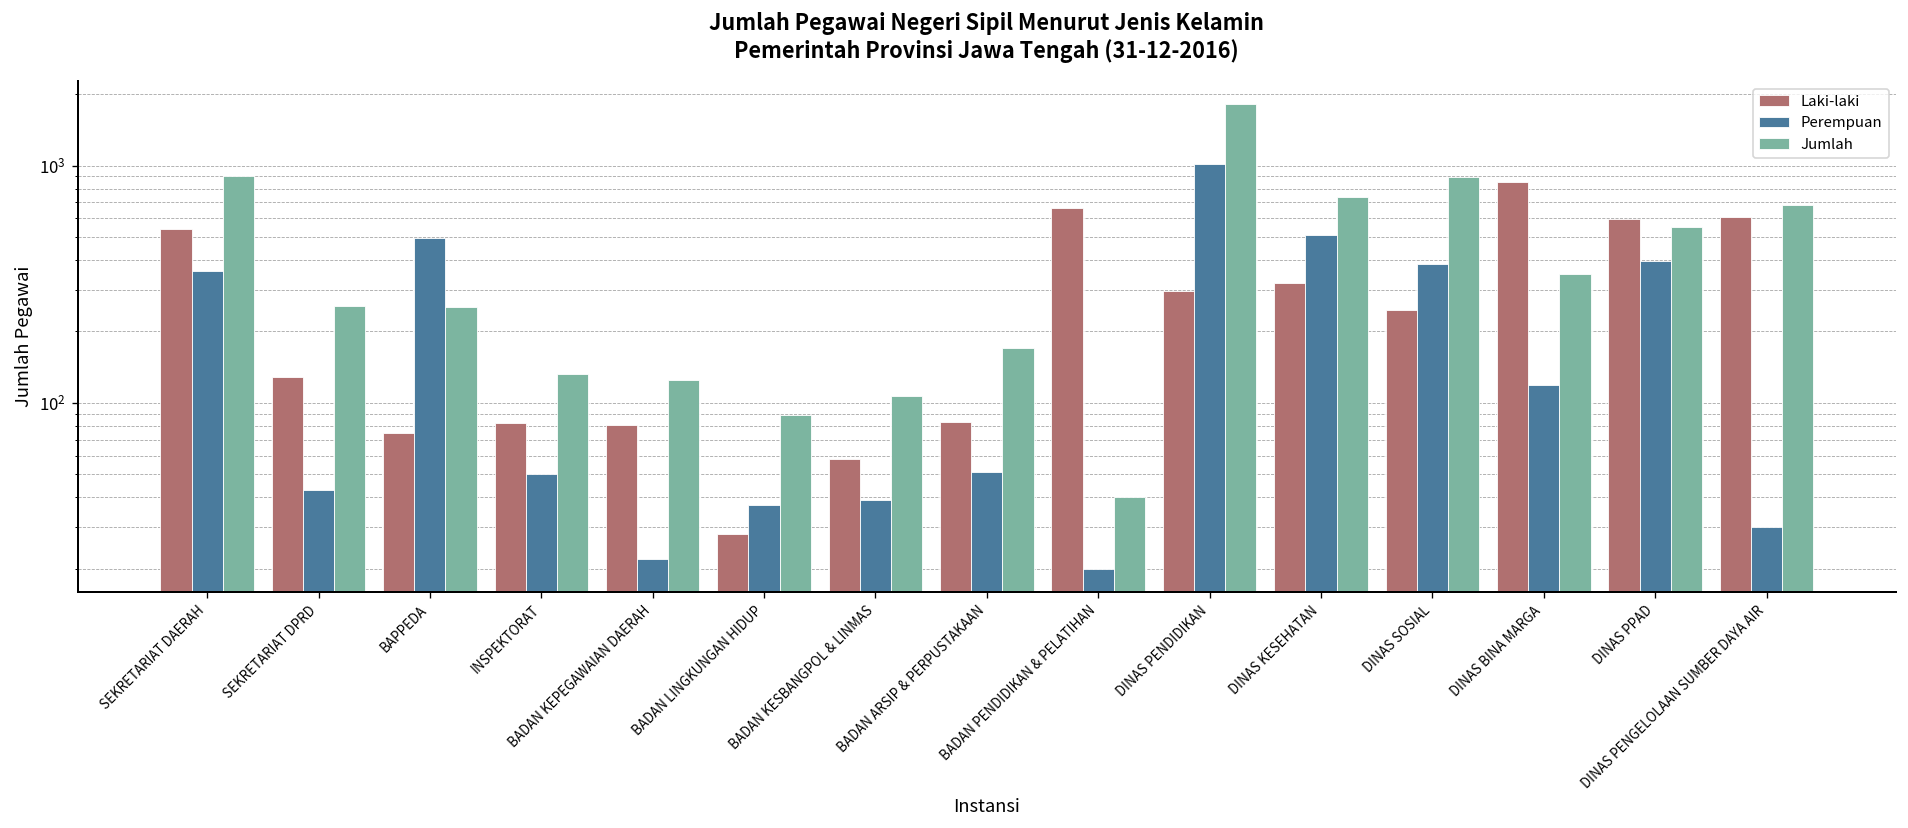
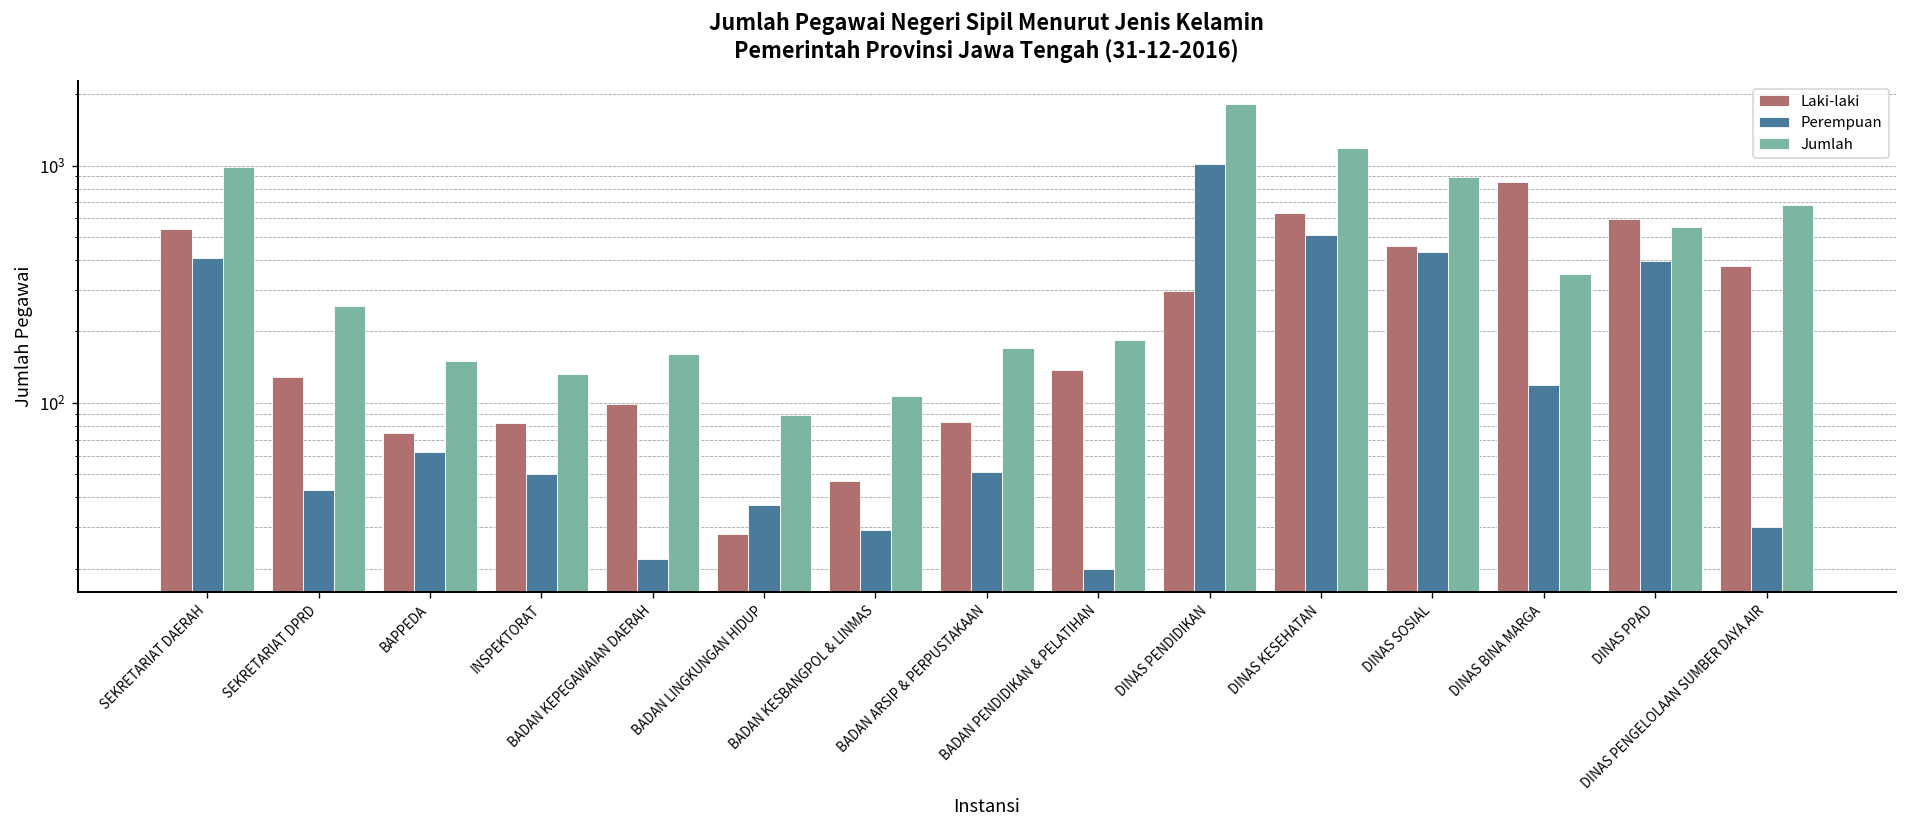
Perempuan, SEKRETARIAT DAERAH: 360 -> 410
Jumlah, SEKRETARIAT DAERAH: 900 -> 1000
Perempuan, BAPPEDA: 490 -> 62
Jumlah, BAPPEDA: 250 -> 150
Laki-laki, BADAN KEPEGAWAIAN DAERAH: 81 -> 100
Jumlah, BADAN KEPEGAWAIAN DAERAH: 130 -> 160
Laki-laki, BADAN KESBANGPOL & LINMAS: 58 -> 47
Perempuan, BADAN KESBANGPOL & LINMAS: 39 -> 29
Laki-laki, BADAN PENDIDIKAN & PELATIHAN: 660 -> 140
Jumlah, BADAN PENDIDIKAN & PELATIHAN: 40 -> 180
Laki-laki, DINAS KESEHATAN: 320 -> 630
Jumlah, DINAS KESEHATAN: 740 -> 1200
Laki-laki, DINAS SOSIAL: 250 -> 460
Perempuan, DINAS SOSIAL: 380 -> 430
Laki-laki, DINAS PENGELOLAAN SUMBER DAYA AIR: 610 -> 380
